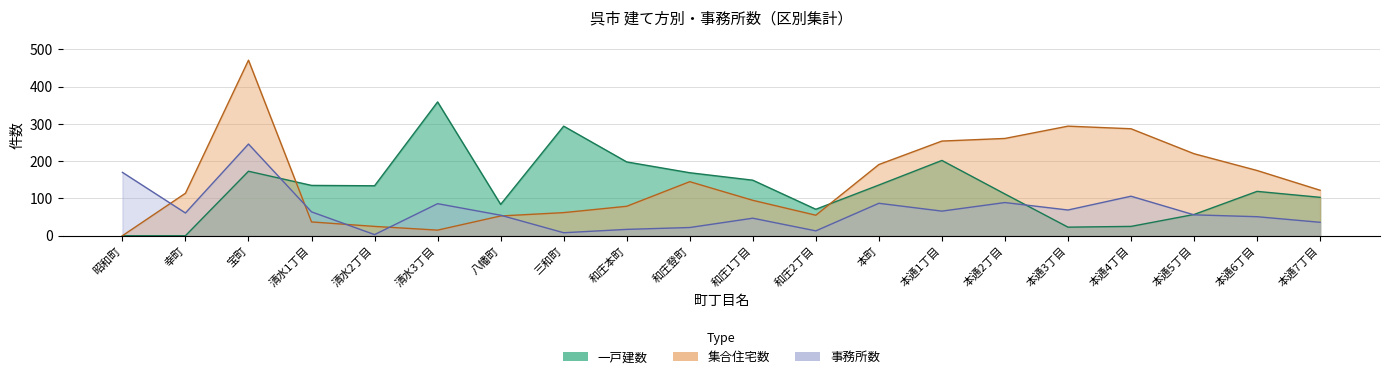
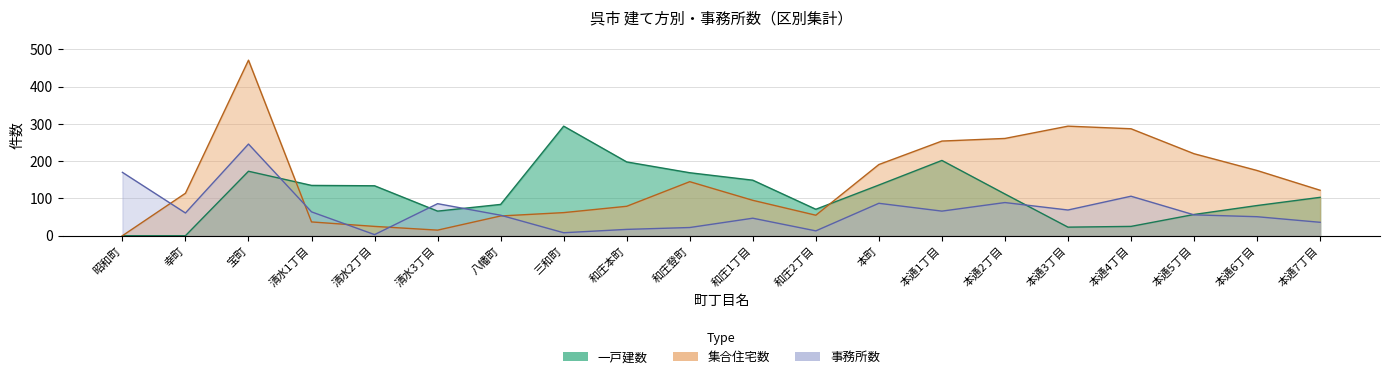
一戸建数, 清水3丁目: 360 -> 70
一戸建数, 本通6丁目: 120 -> 80
